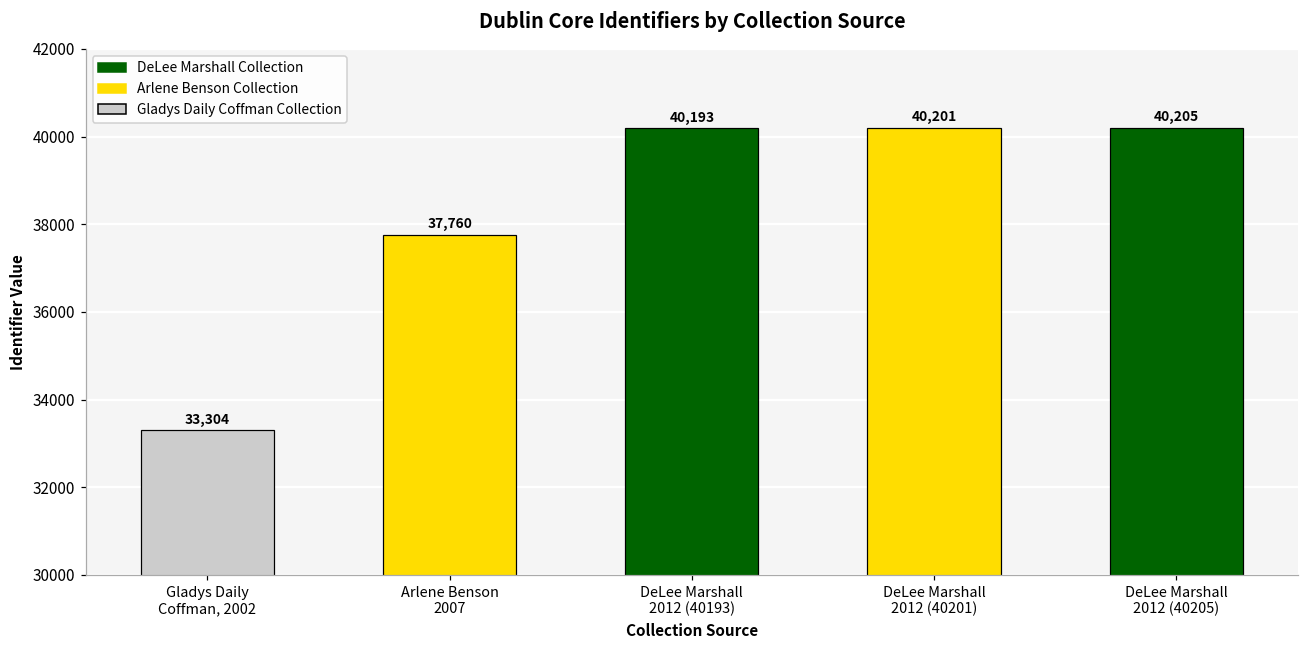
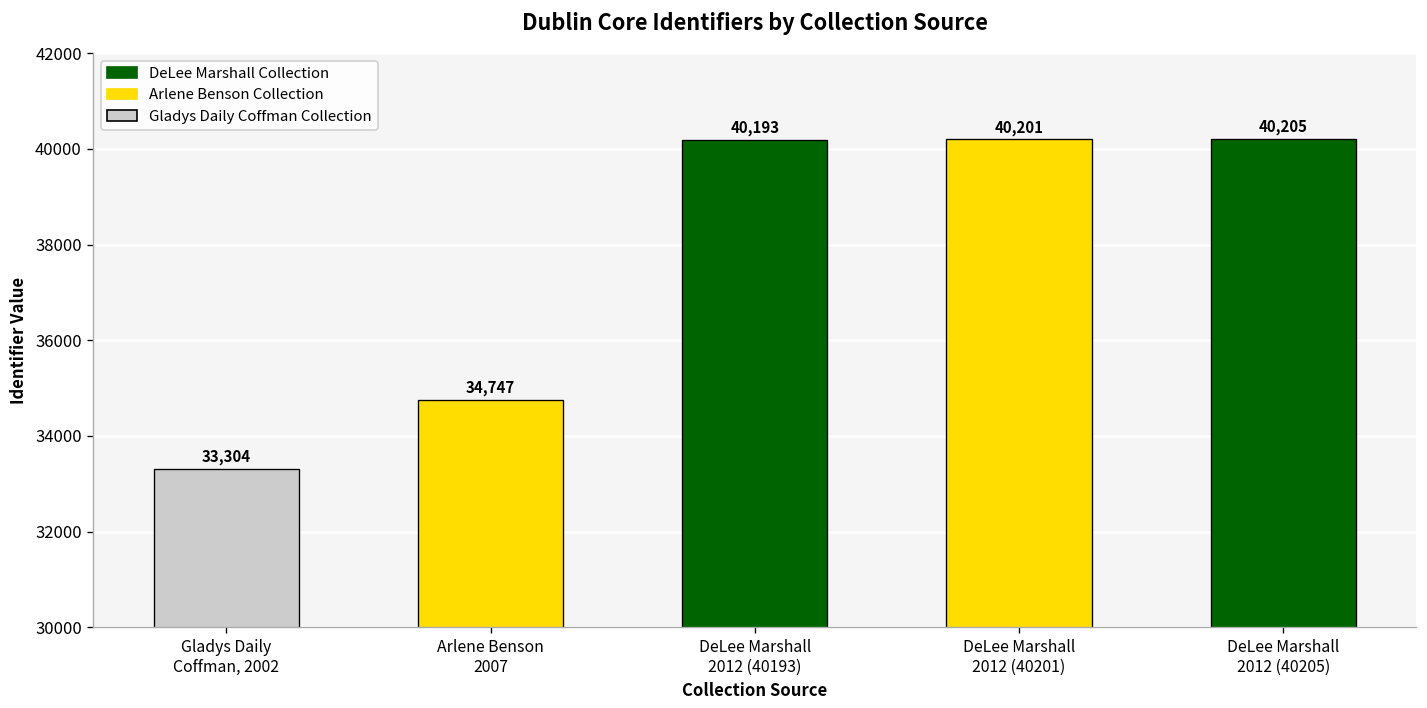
Arlene Benson 2007: 37,760 -> 34,747
